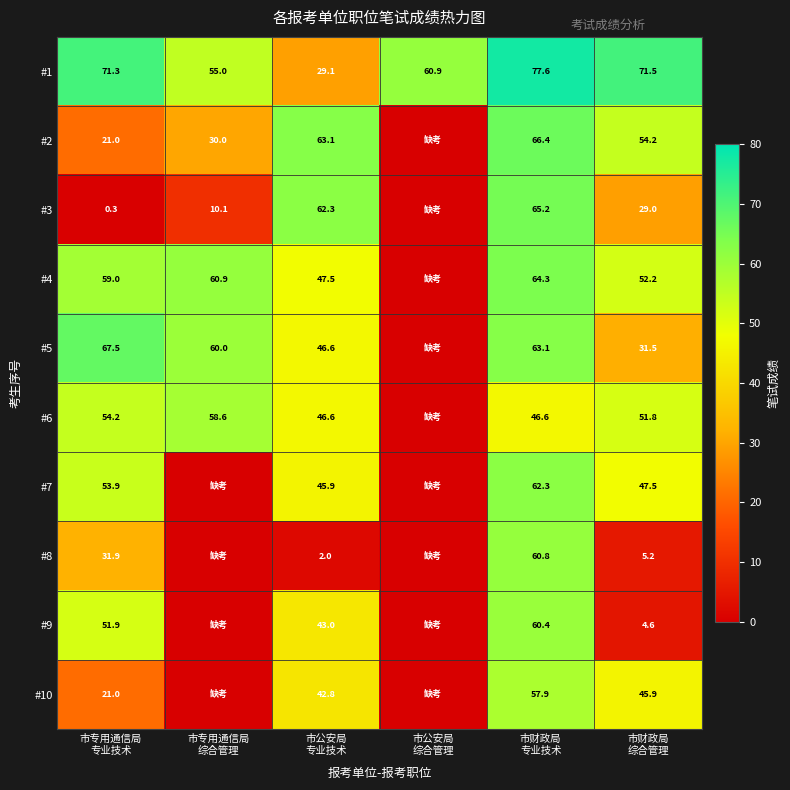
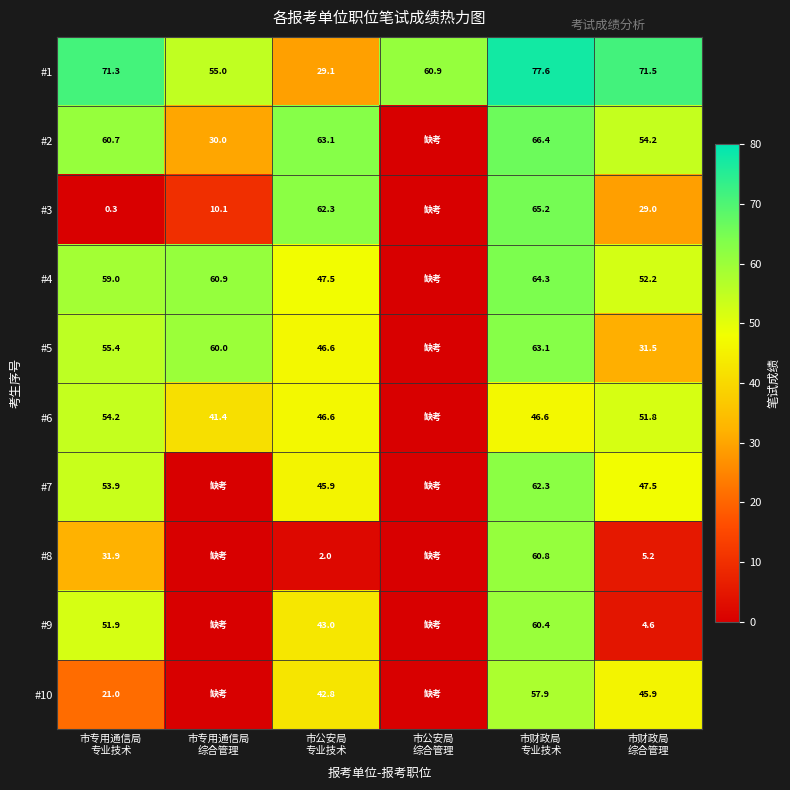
#2, 市专用通信局 专业技术: 21.0 -> 60.7
#5, 市专用通信局 专业技术: 67.5 -> 55.4
#6, 市专用通信局 综合管理: 58.6 -> 41.4
